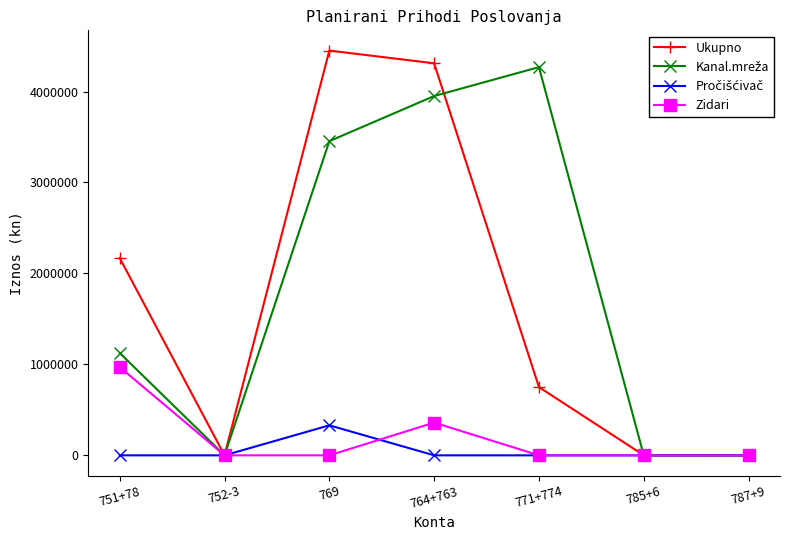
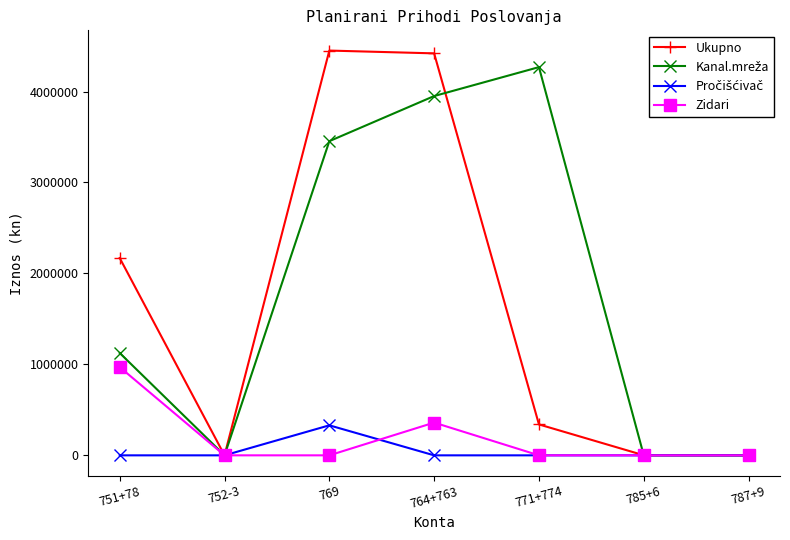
Ukupno, 764+763: 4300000 -> 4400000
Ukupno, 771+774: 800000 -> 300000
